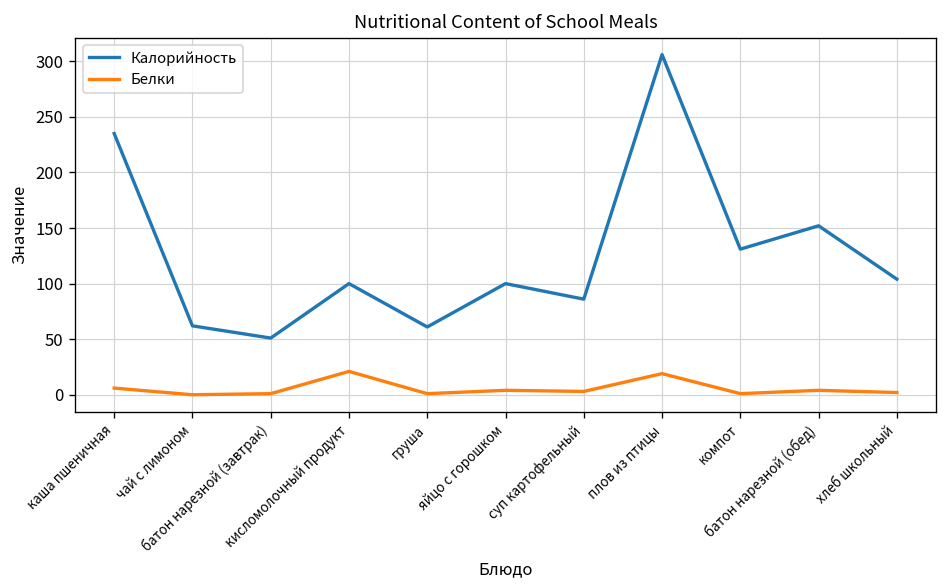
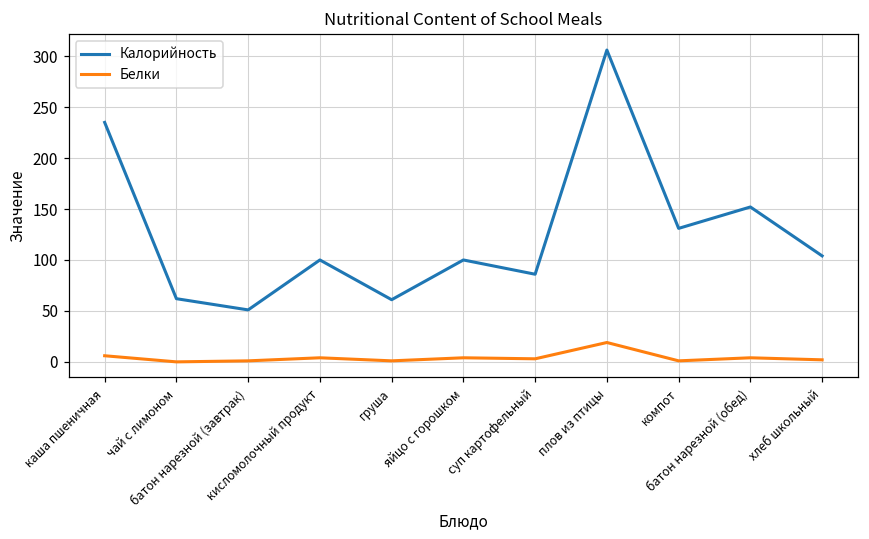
Белки, кисломолочный продукт: 20 -> 0
